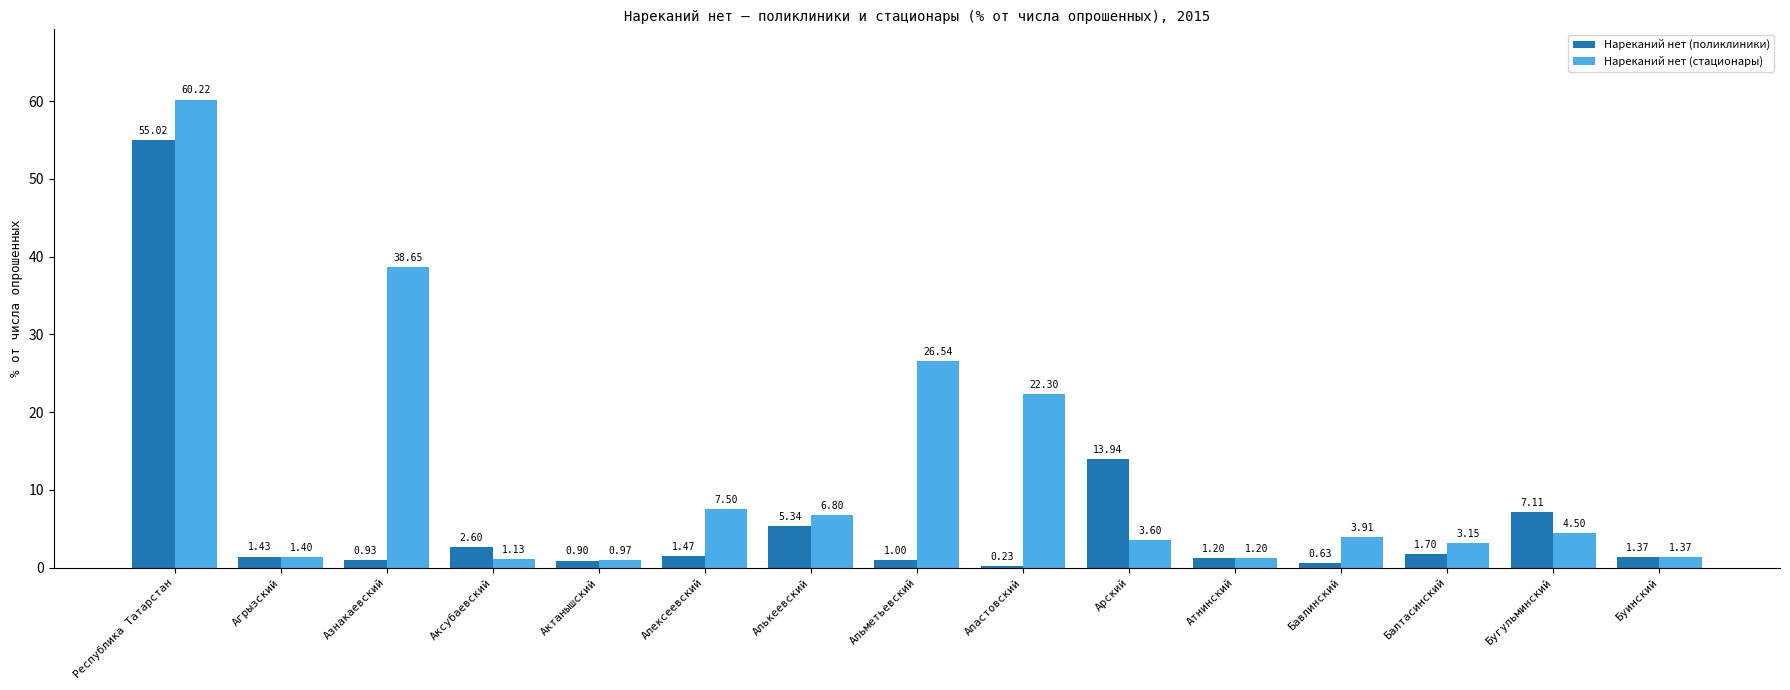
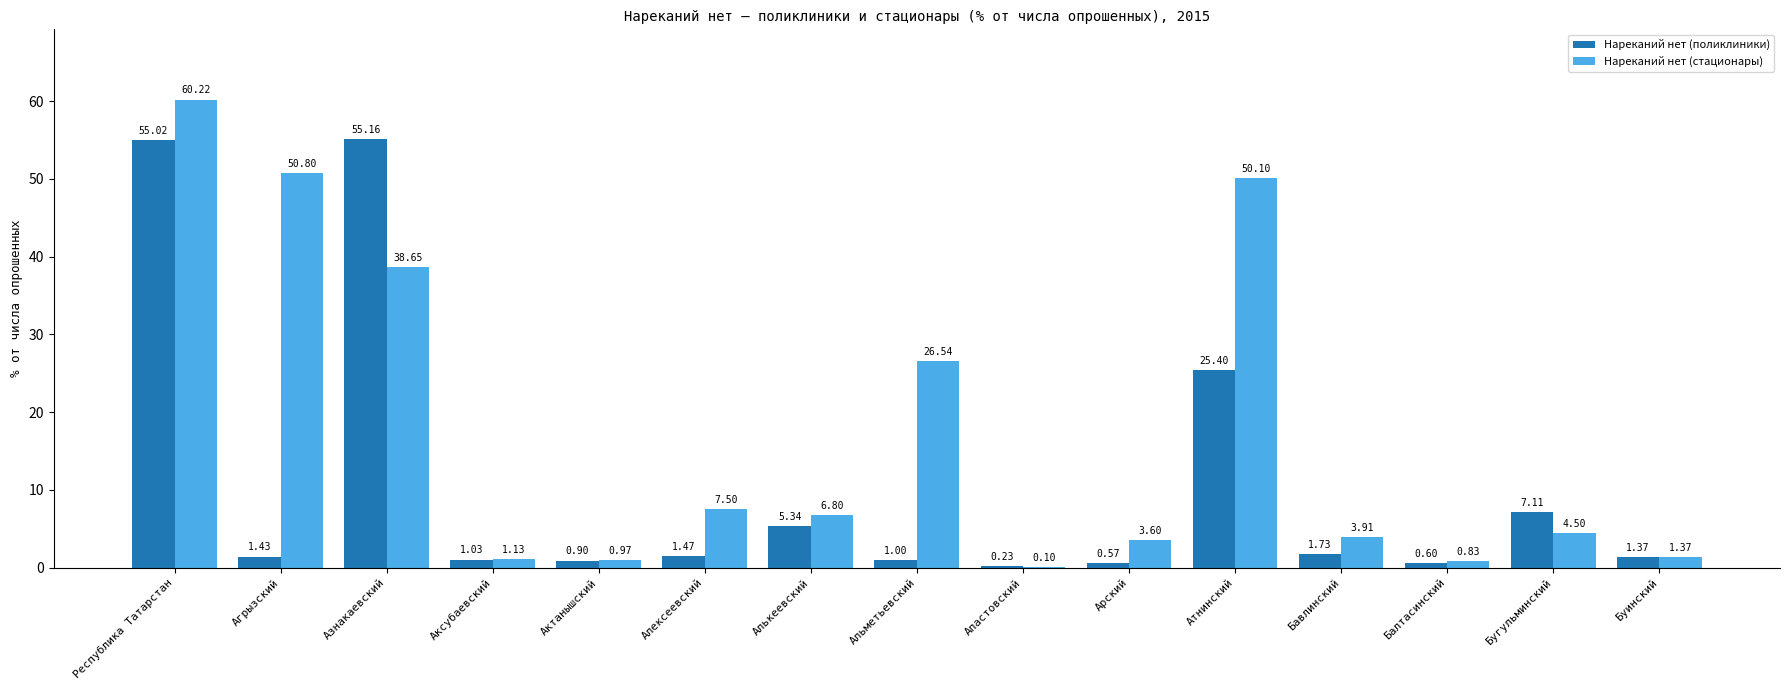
Нареканий нет (стационары), Агрызский: 1.40 -> 50.80
Нареканий нет (поликлиники), Азнакаевский: 0.93 -> 55.16
Нареканий нет (поликлиники), Аксубаевский: 2.60 -> 1.03
Нареканий нет (стационары), Апастовский: 22.30 -> 0.10
Нареканий нет (поликлиники), Арский: 13.94 -> 0.57
Нареканий нет (поликлиники), Атнинский: 1.20 -> 25.40
Нареканий нет (стационары), Атнинский: 1.20 -> 50.10
Нареканий нет (поликлиники), Бавлинский: 0.63 -> 1.73
Нареканий нет (поликлиники), Балтасинский: 1.70 -> 0.60
Нареканий нет (стационары), Балтасинский: 3.15 -> 0.83
